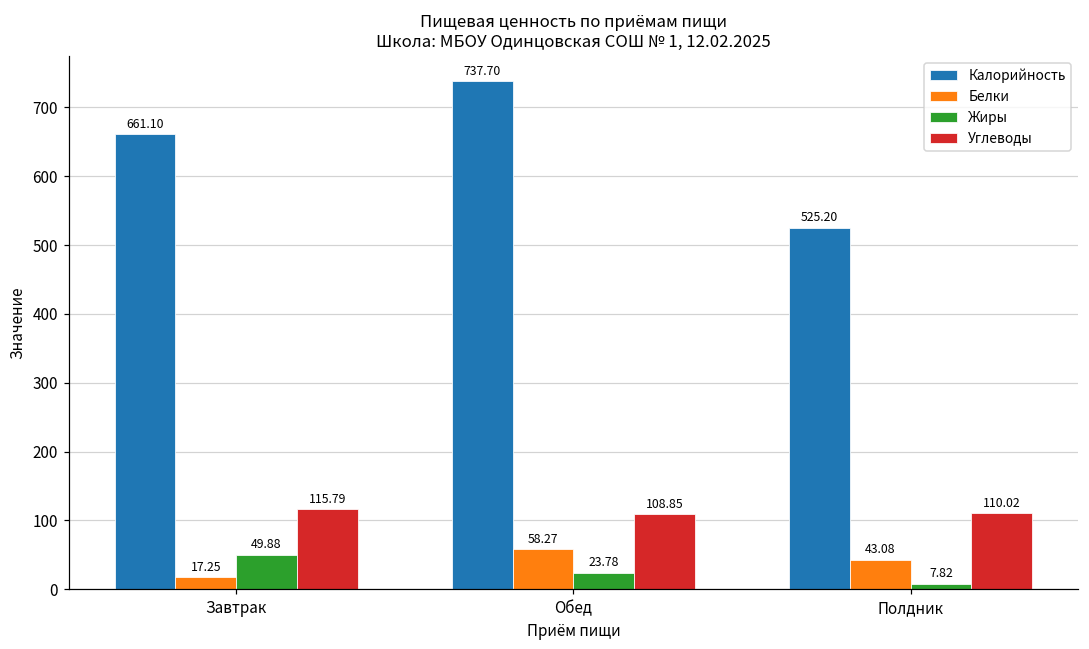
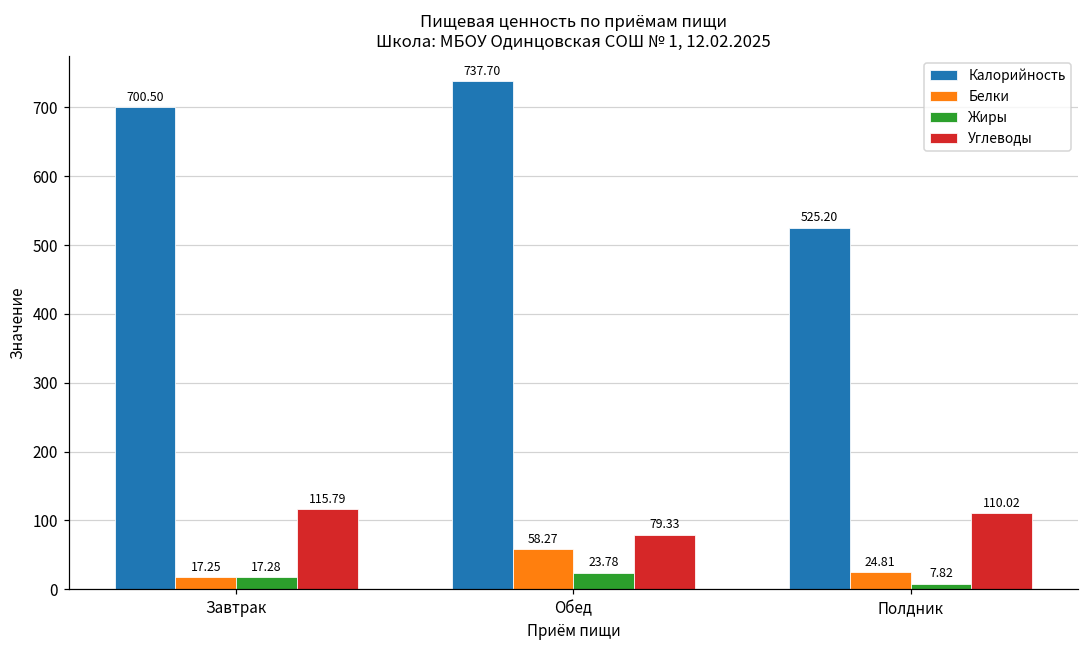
Калорийность, Завтрак: 661.10 -> 700.50
Жиры, Завтрак: 49.88 -> 17.28
Углеводы, Обед: 108.85 -> 79.33
Белки, Полдник: 43.08 -> 24.81
